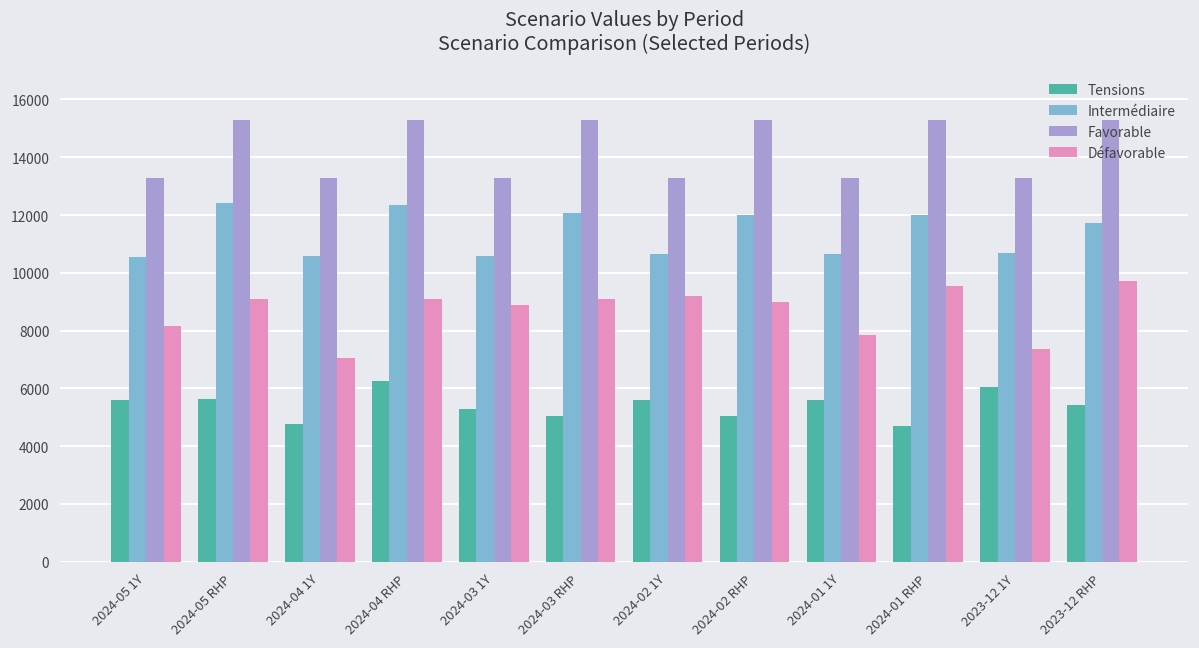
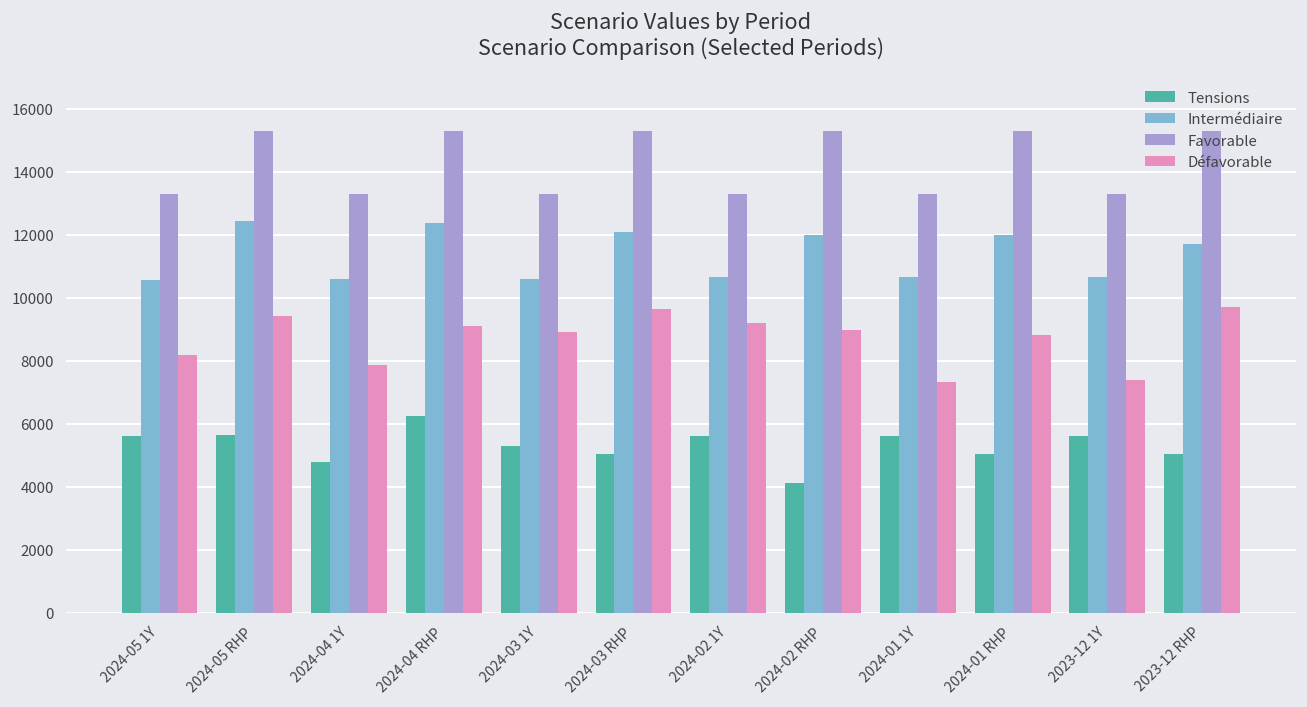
Défavorable, 2024-05 RHP: 9100 -> 9400
Défavorable, 2024-04 1Y: 7000 -> 7900
Défavorable, 2024-03 RHP: 9100 -> 9600
Tensions, 2024-02 RHP: 5100 -> 4100
Défavorable, 2024-01 1Y: 7900 -> 7300
Tensions, 2024-01 RHP: 4700 -> 5100
Défavorable, 2024-01 RHP: 9500 -> 8800
Tensions, 2023-12 1Y: 6000 -> 5600
Tensions, 2023-12 RHP: 5400 -> 5100
